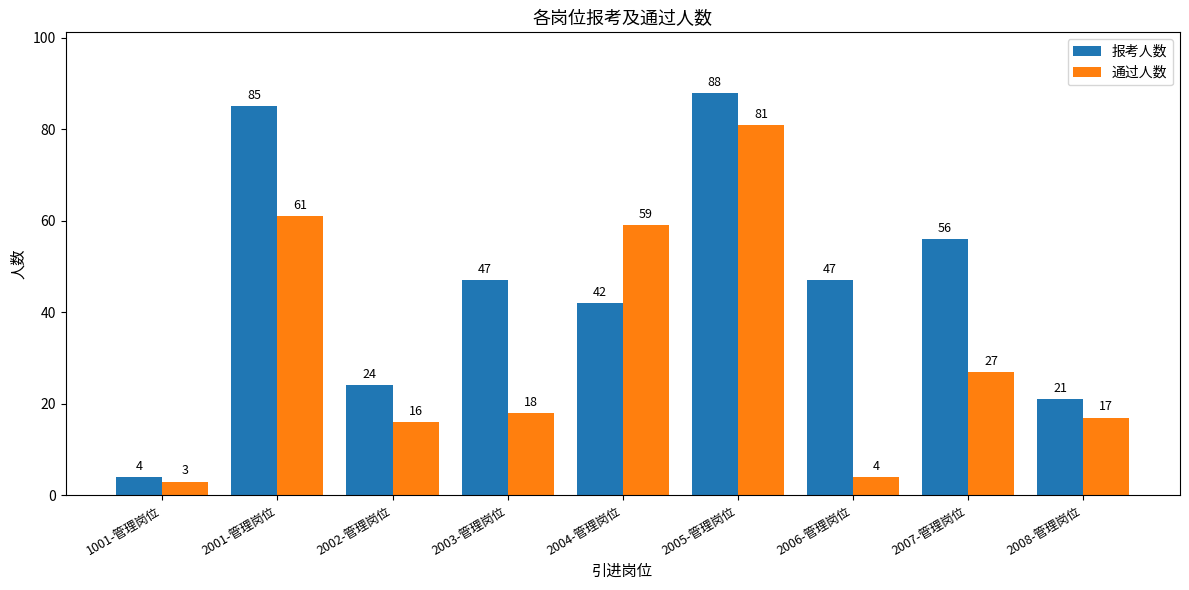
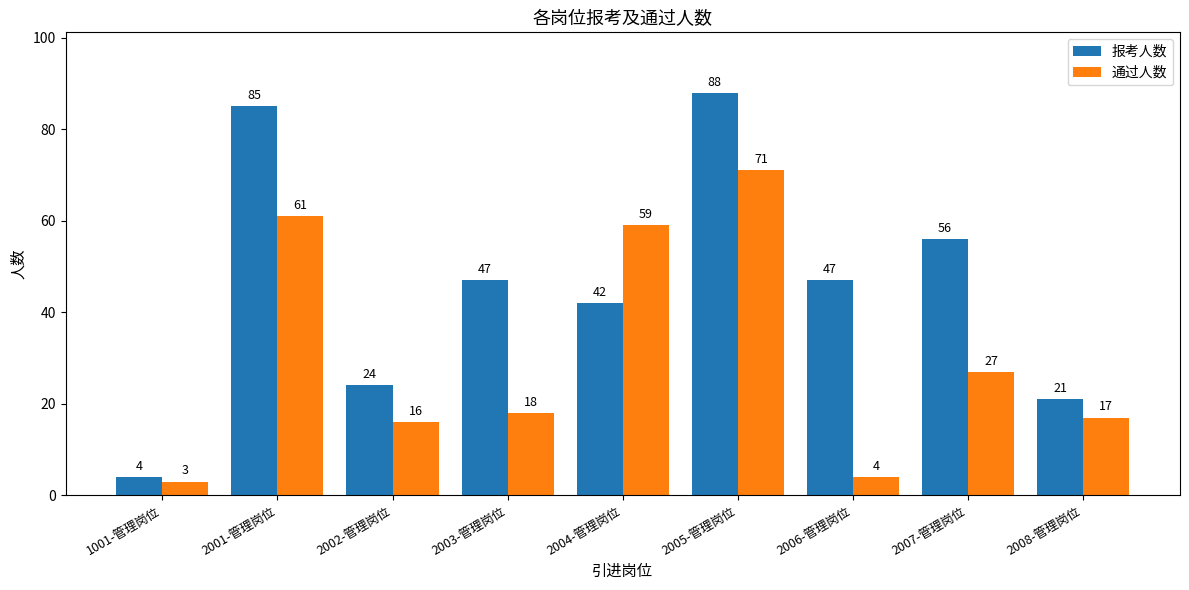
通过人数, 2005-管理岗位: 81 -> 71
